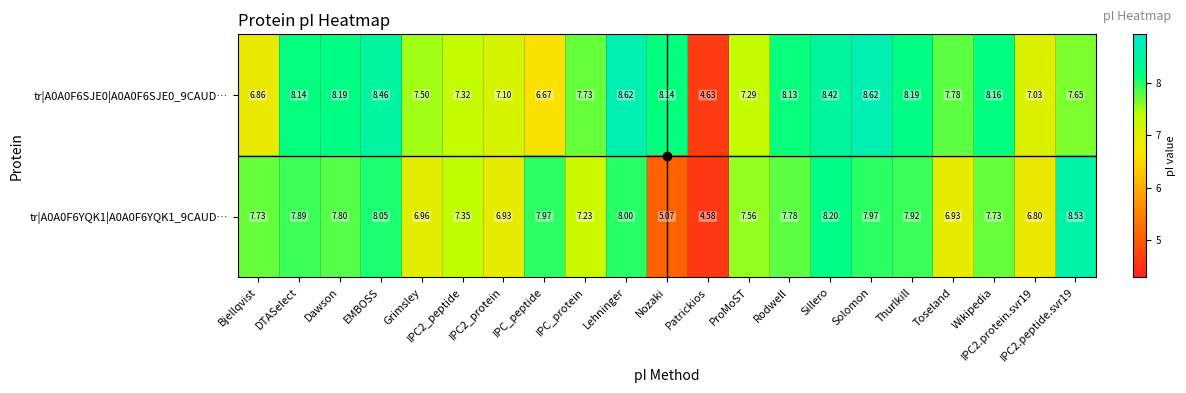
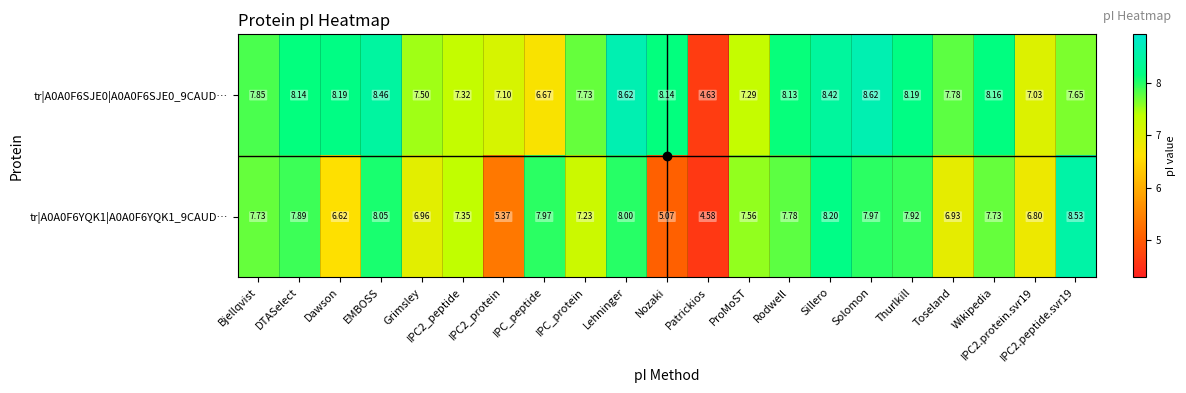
tr|A0A0F6SJE0|A0A0F6SJE0_9CAUD…, Bjellqvist: 6.86 -> 7.85
tr|A0A0F6YQK1|A0A0F6YQK1_9CAUD…, Dawson: 7.80 -> 6.62
tr|A0A0F6YQK1|A0A0F6YQK1_9CAUD…, IPC2_protein: 6.93 -> 5.37
